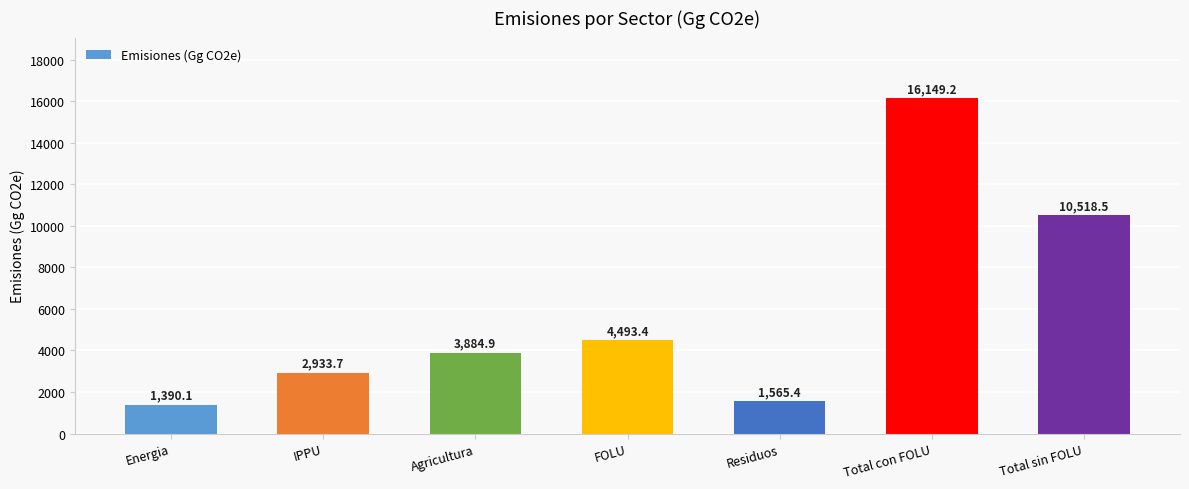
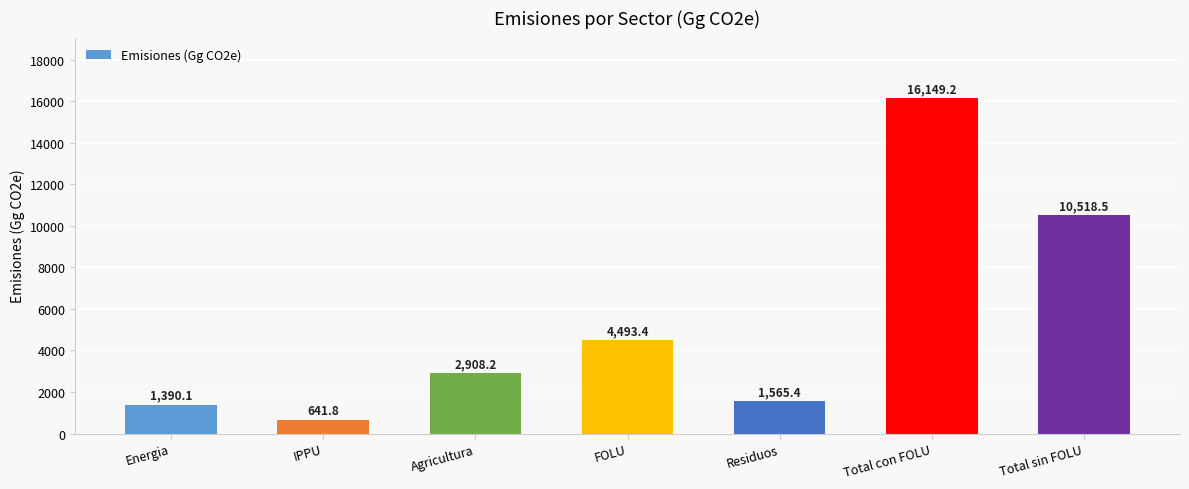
IPPU: 2,933.7 -> 641.8
Agricultura: 3,884.9 -> 2,908.2
